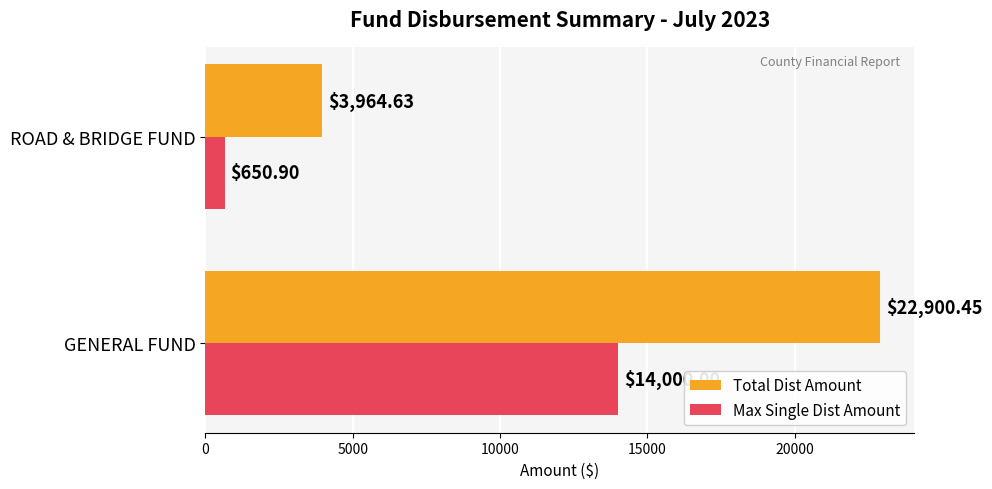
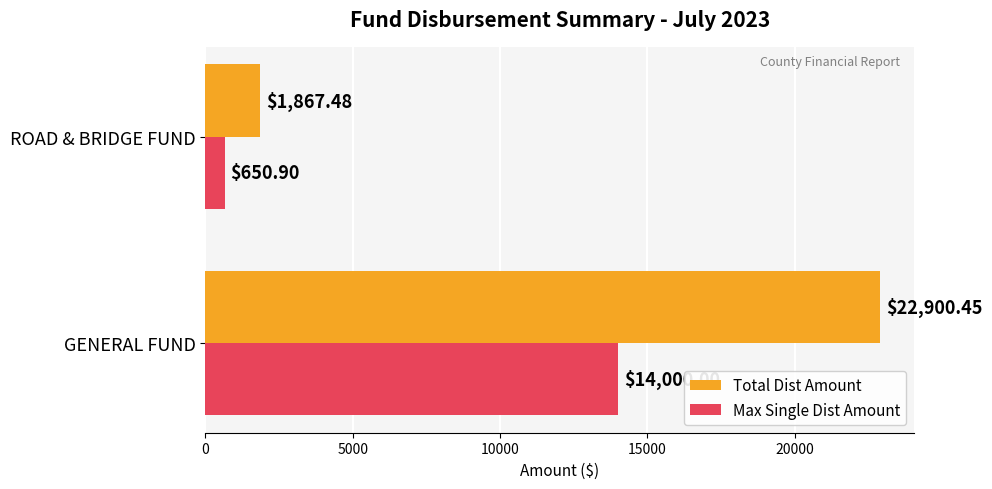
Total Dist Amount, ROAD & BRIDGE FUND: $3,964.63 -> $1,867.48
